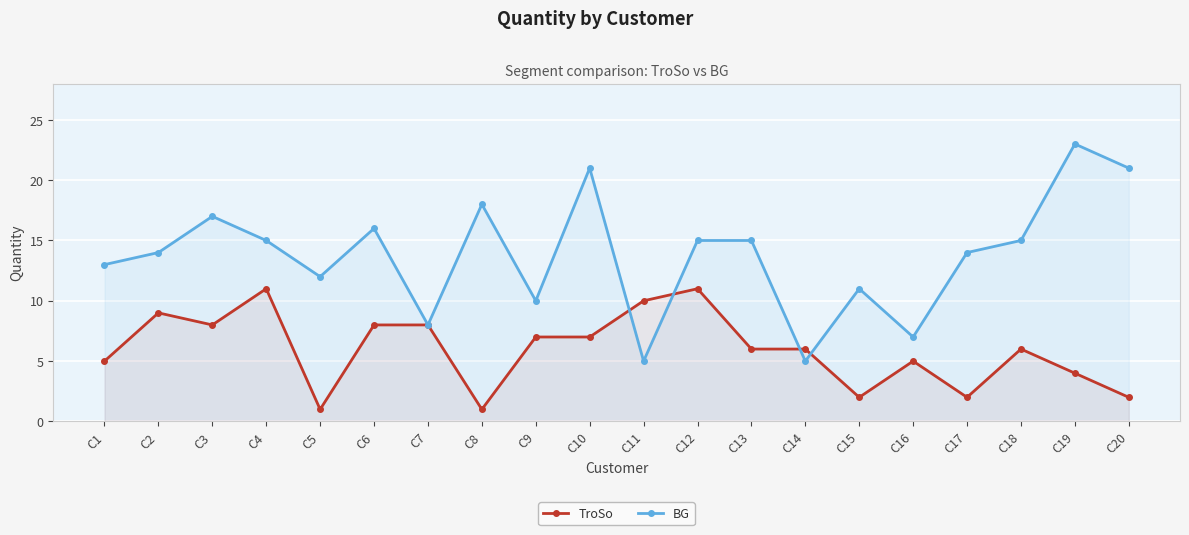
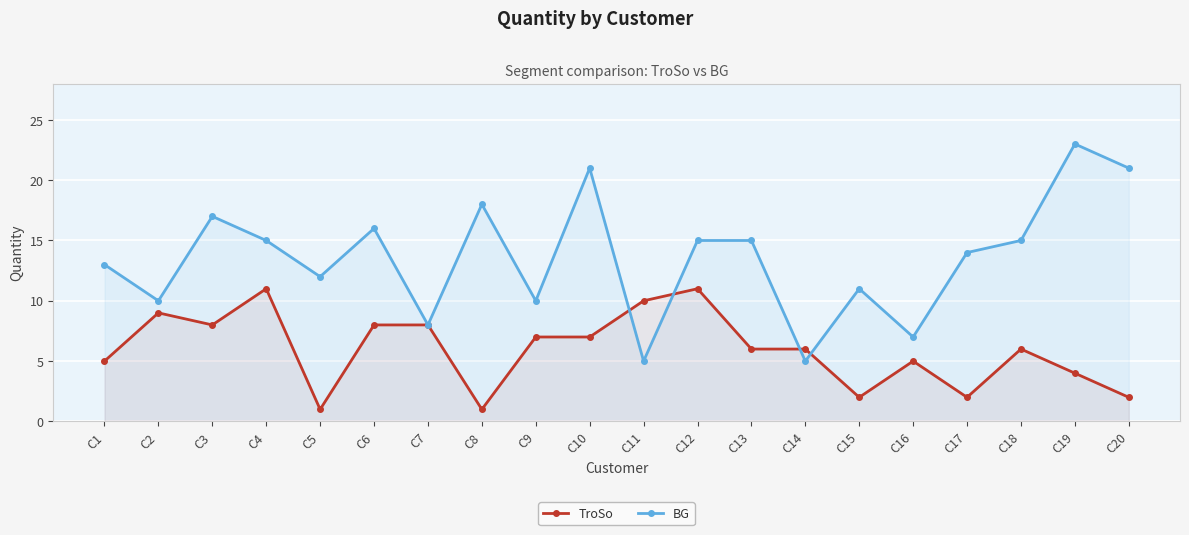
BG, C2: 14 -> 10
